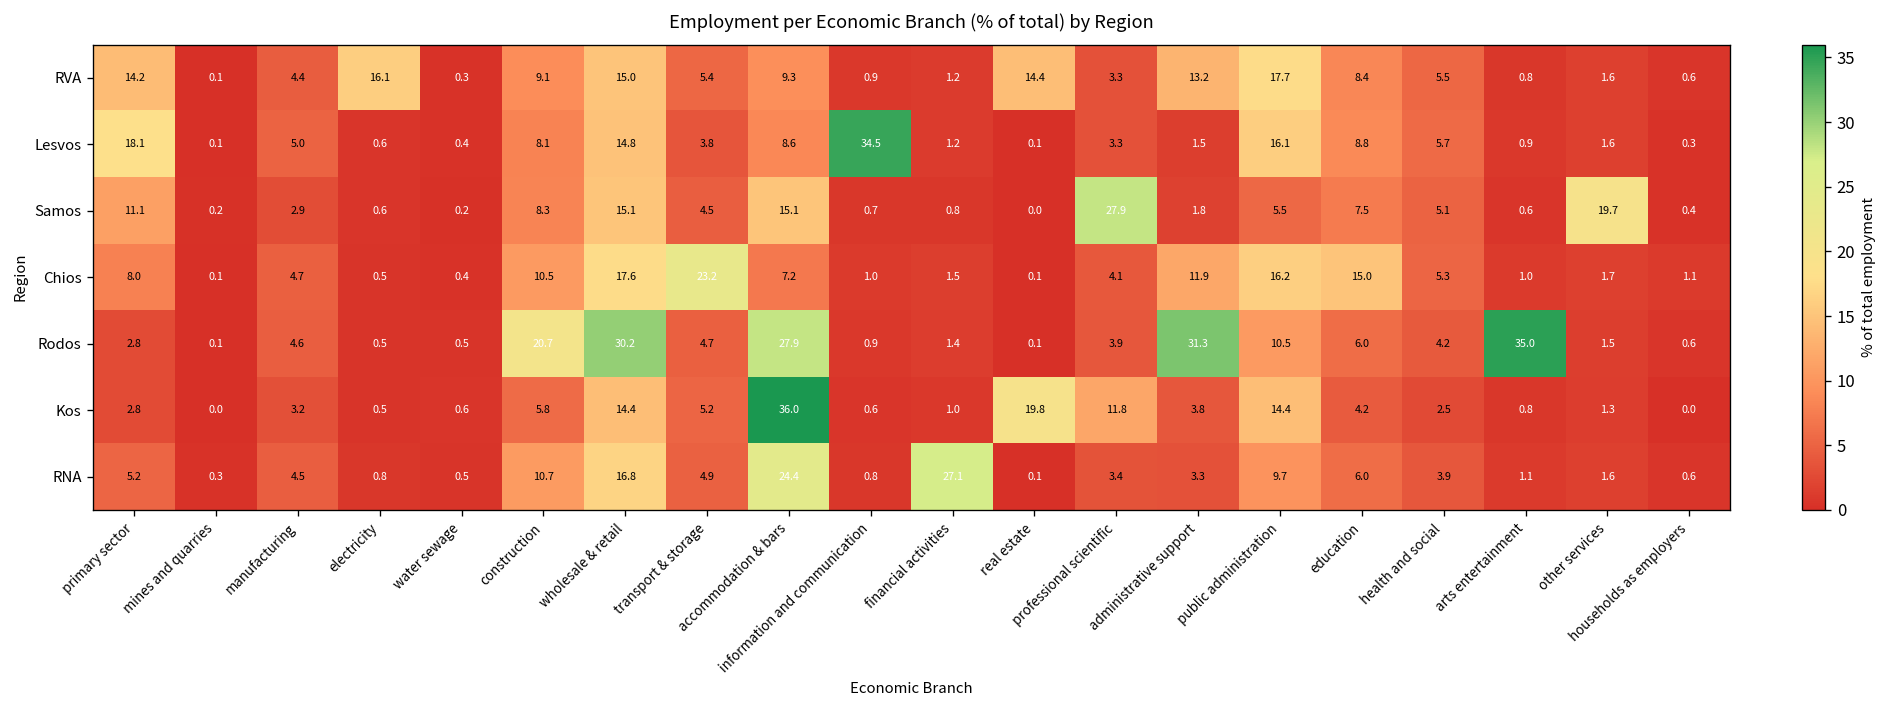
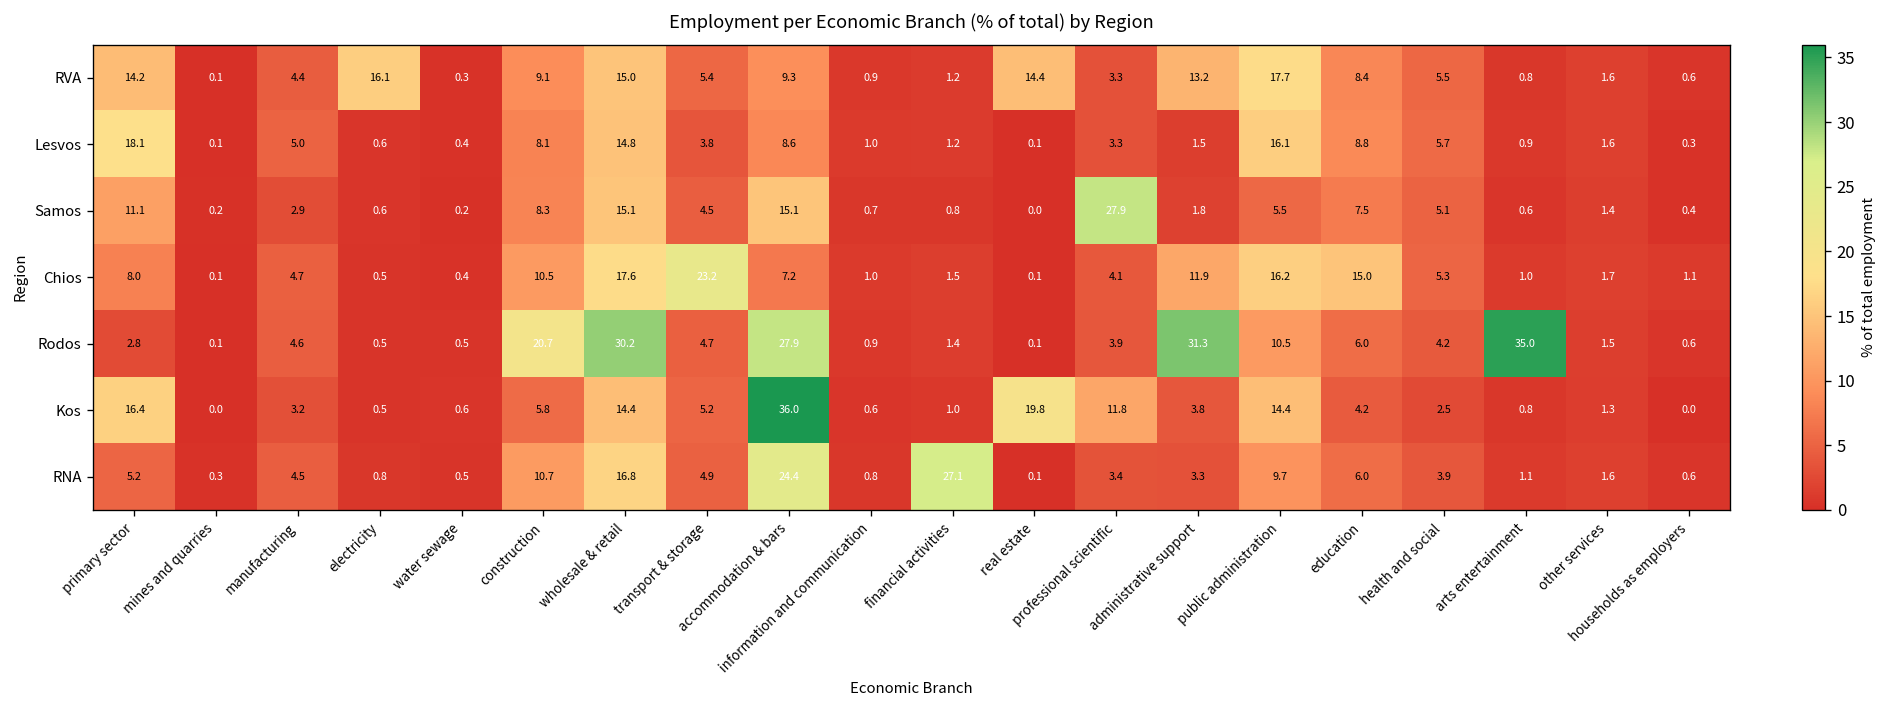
Lesvos, information and communication: 34.5 -> 1.0
Samos, other services: 19.7 -> 1.4
Kos, primary sector: 2.8 -> 16.4
